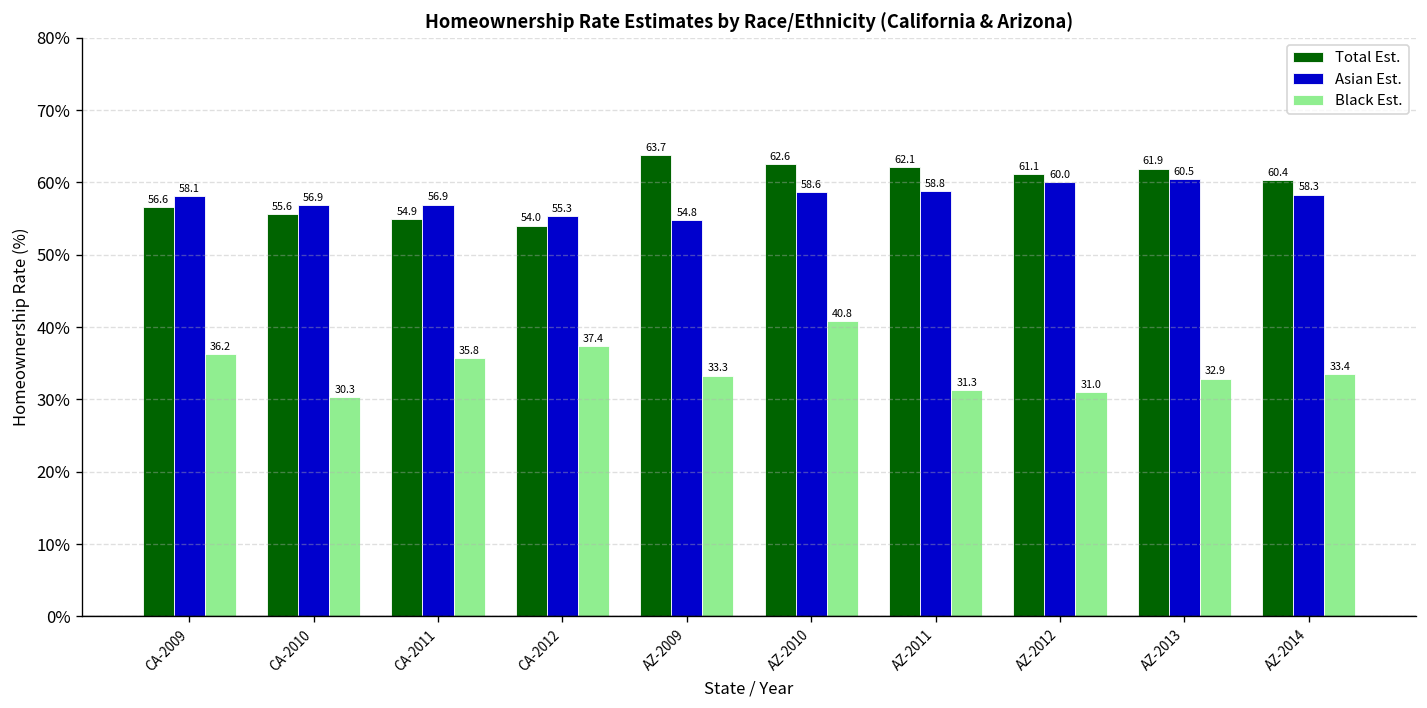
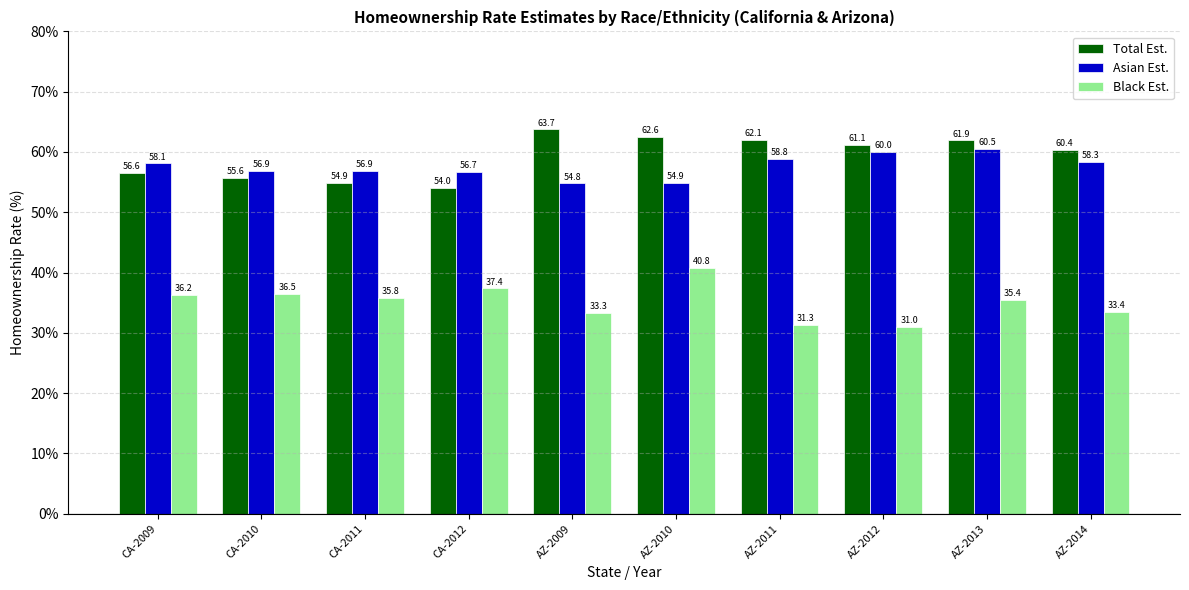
Black Est., CA-2010: 30.3 -> 36.5
Asian Est., CA-2012: 55.3 -> 56.7
Asian Est., AZ-2010: 58.6 -> 54.9
Black Est., AZ-2013: 32.9 -> 35.4
